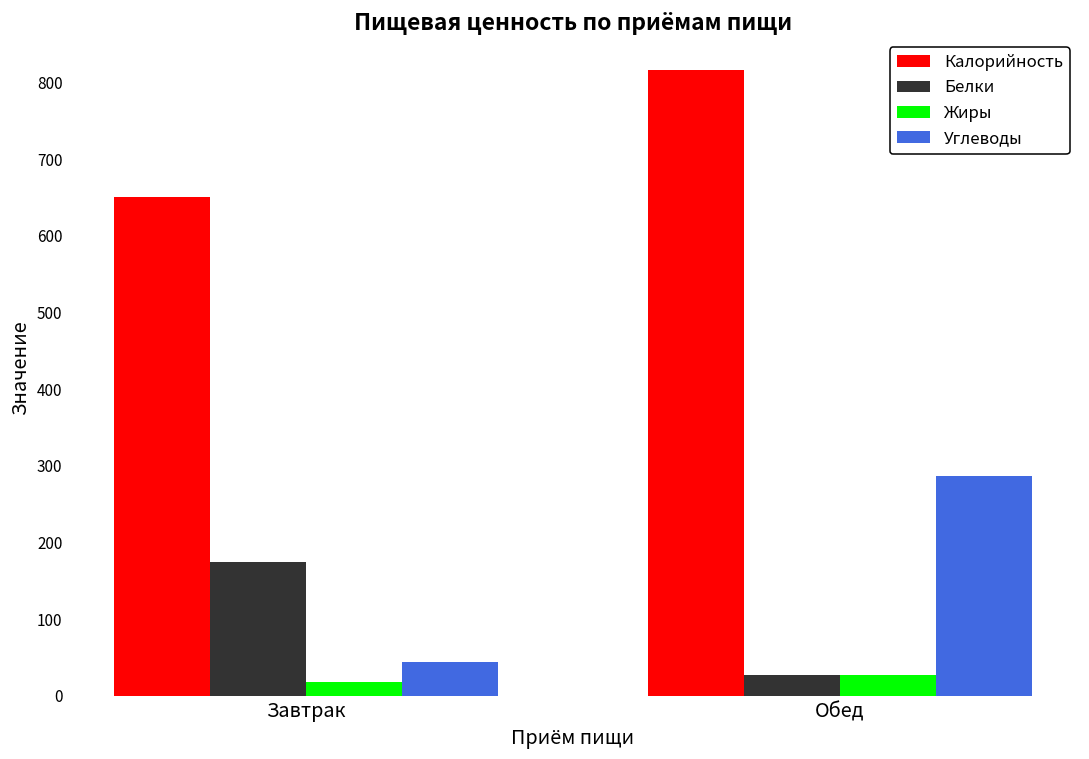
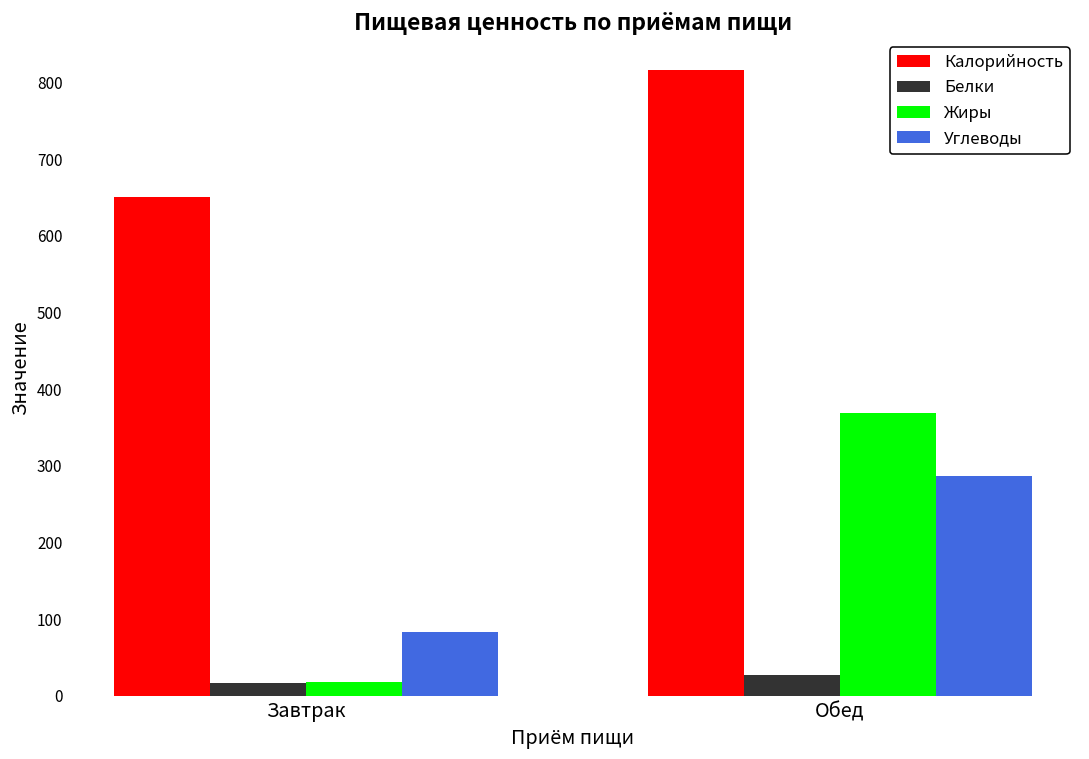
Белки, Завтрак: 170 -> 20
Углеводы, Завтрак: 40 -> 80
Жиры, Обед: 30 -> 370
